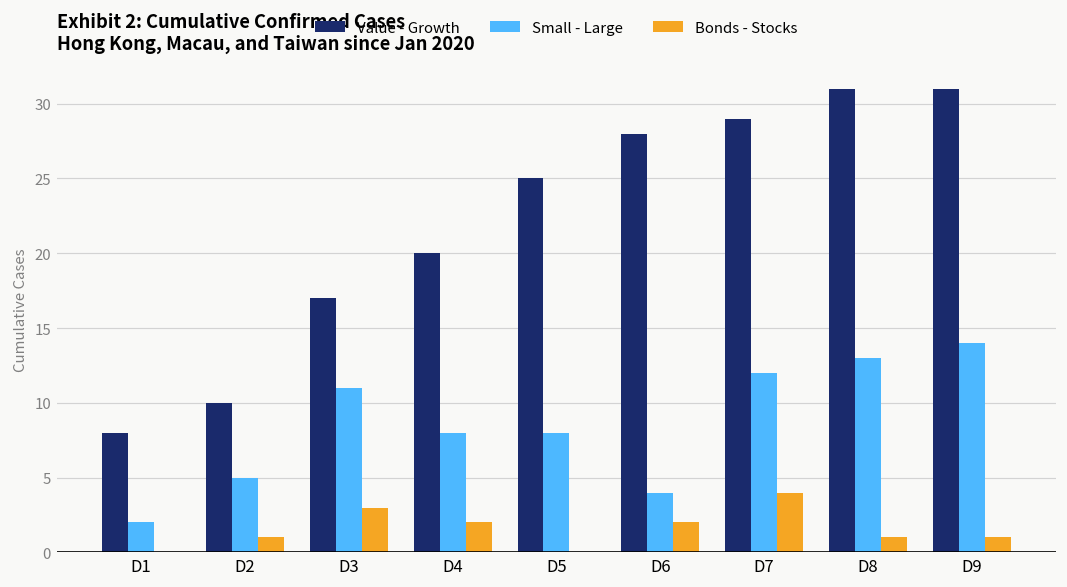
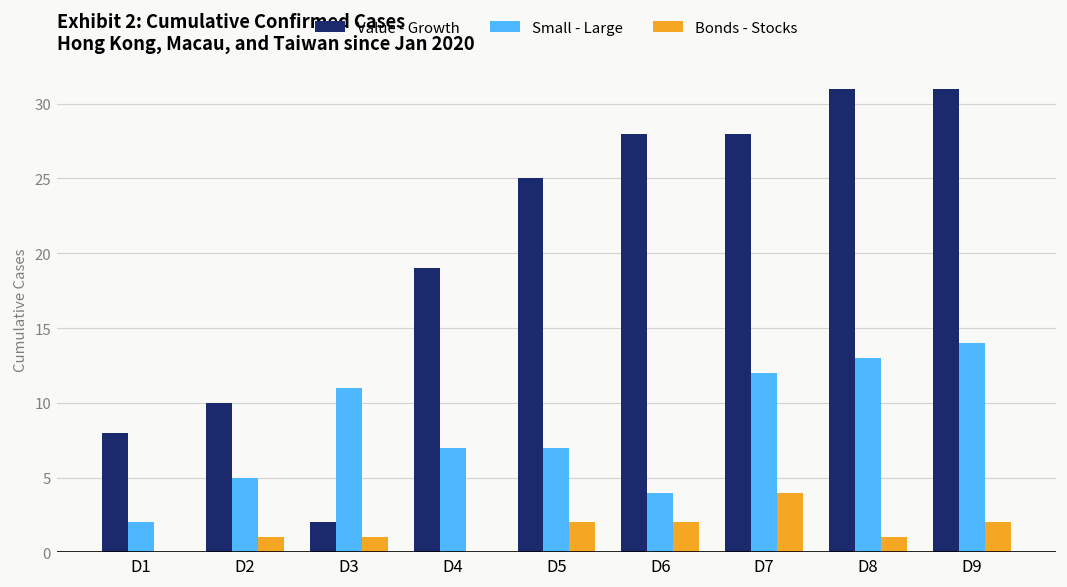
Value - Growth, D3: 17 -> 2
Bonds - Stocks, D3: 3 -> 1
Value - Growth, D4: 20 -> 19
Small - Large, D4: 8 -> 7
Bonds - Stocks, D4: 2 -> 0
Small - Large, D5: 8 -> 7
Bonds - Stocks, D5: 0 -> 2
Value - Growth, D7: 29 -> 28
Bonds - Stocks, D9: 1 -> 2
